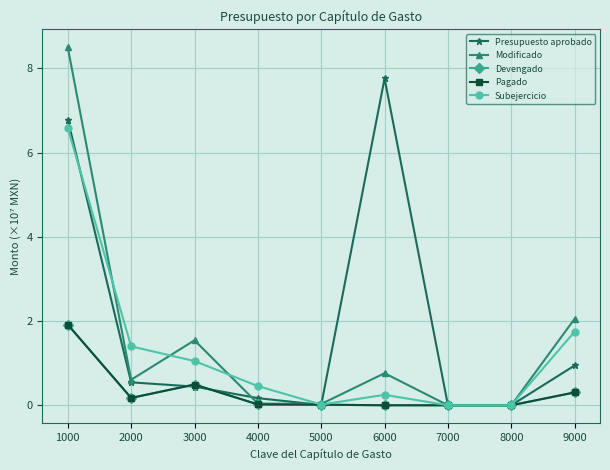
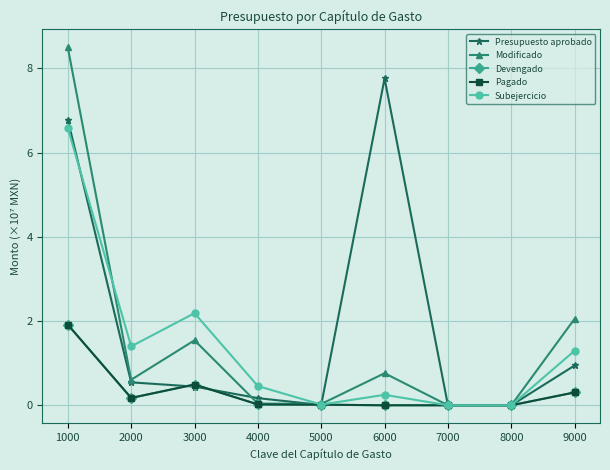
Subejercicio, 3000: 1.1 -> 2.2
Subejercicio, 9000: 1.7 -> 1.3
